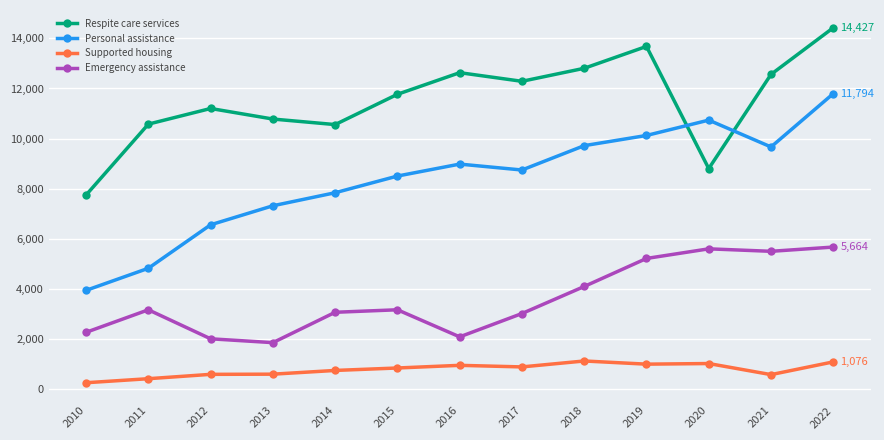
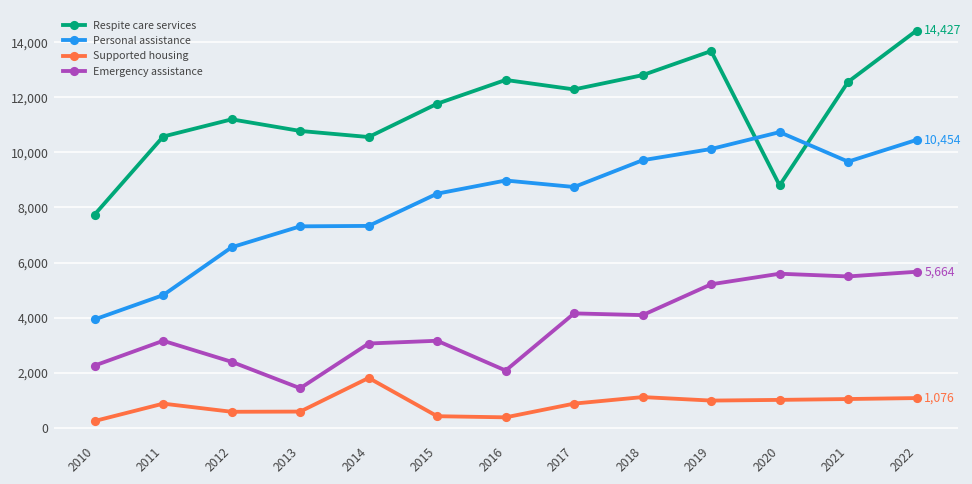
Supported housing, 2011: 400 -> 900
Emergency assistance, 2012: 2,000 -> 2,400
Emergency assistance, 2013: 1,800 -> 1,400
Personal assistance, 2014: 7,800 -> 7,300
Supported housing, 2014: 700 -> 1,800
Supported housing, 2015: 800 -> 400
Supported housing, 2016: 900 -> 400
Emergency assistance, 2017: 3,000 -> 4,200
Supported housing, 2021: 600 -> 1,000
Personal assistance, 2022: 11,794 -> 10,454
